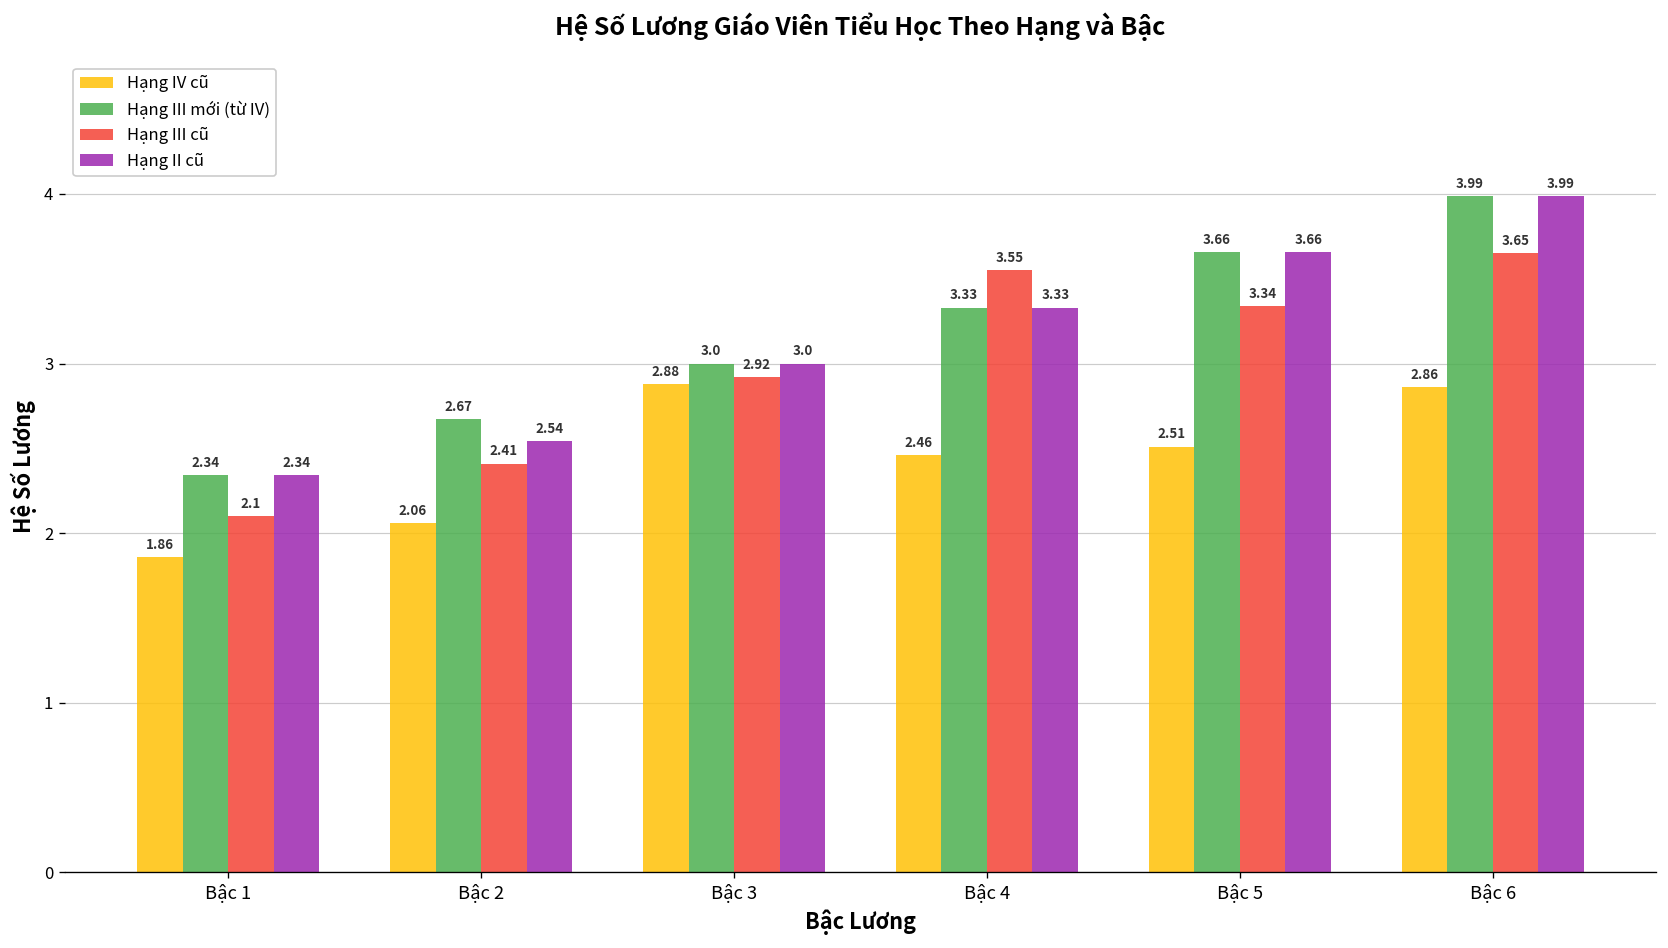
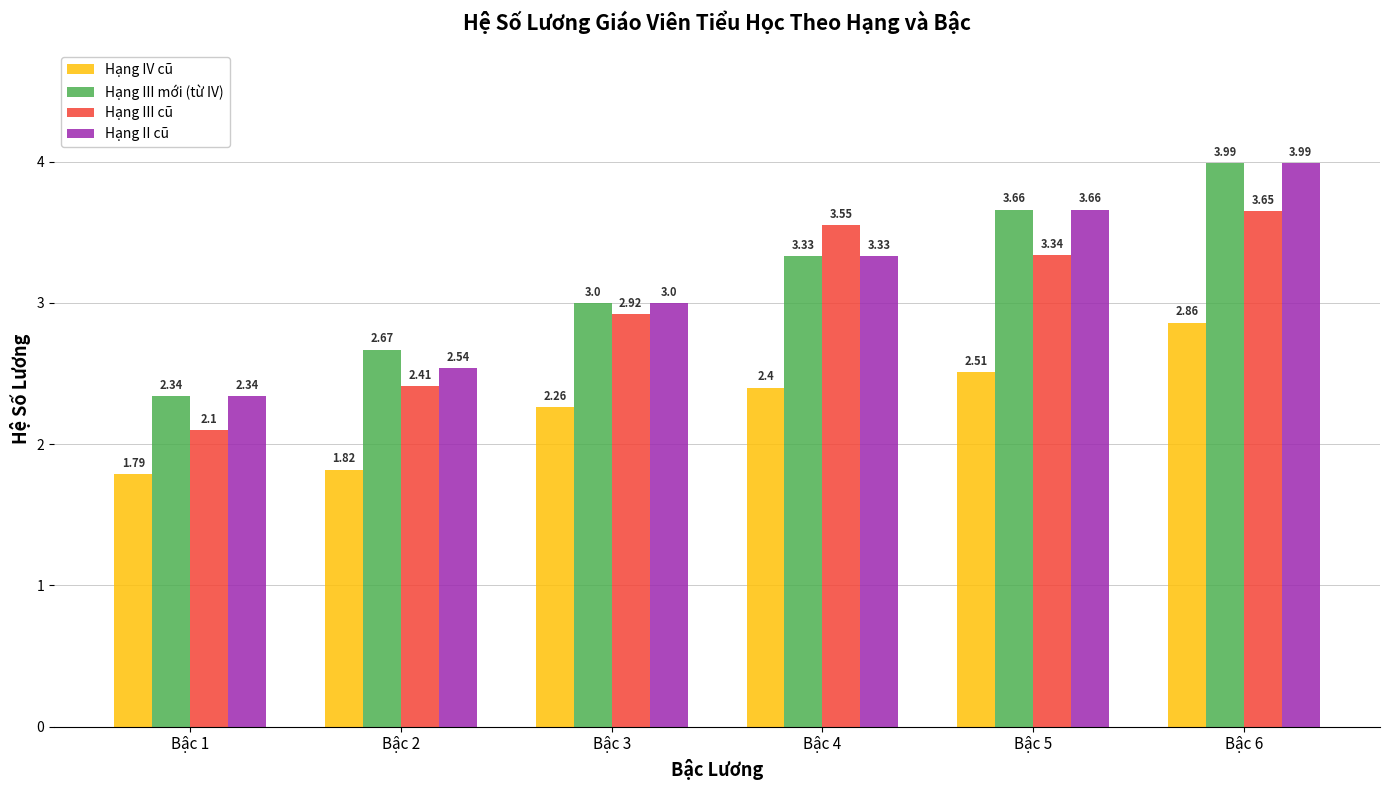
Hạng IV cũ, Bậc 1: 1.86 -> 1.79
Hạng IV cũ, Bậc 2: 2.06 -> 1.82
Hạng IV cũ, Bậc 3: 2.88 -> 2.26
Hạng IV cũ, Bậc 4: 2.46 -> 2.4
